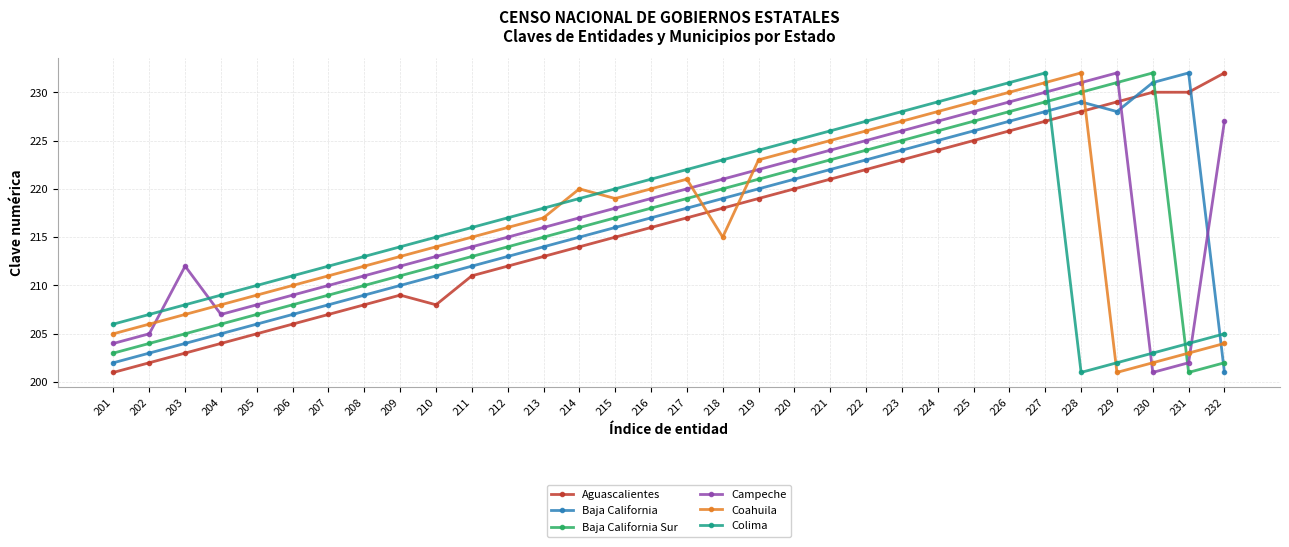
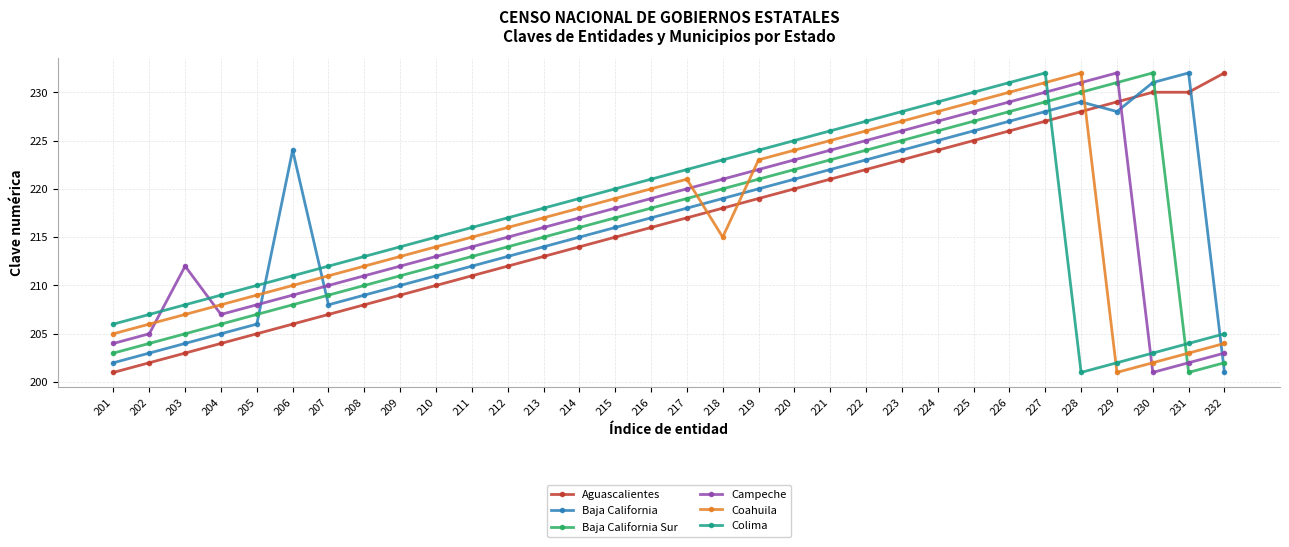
Baja California, 206: 207 -> 224
Aguascalientes, 210: 208 -> 210
Coahuila, 214: 220 -> 218
Campeche, 232: 227 -> 203
